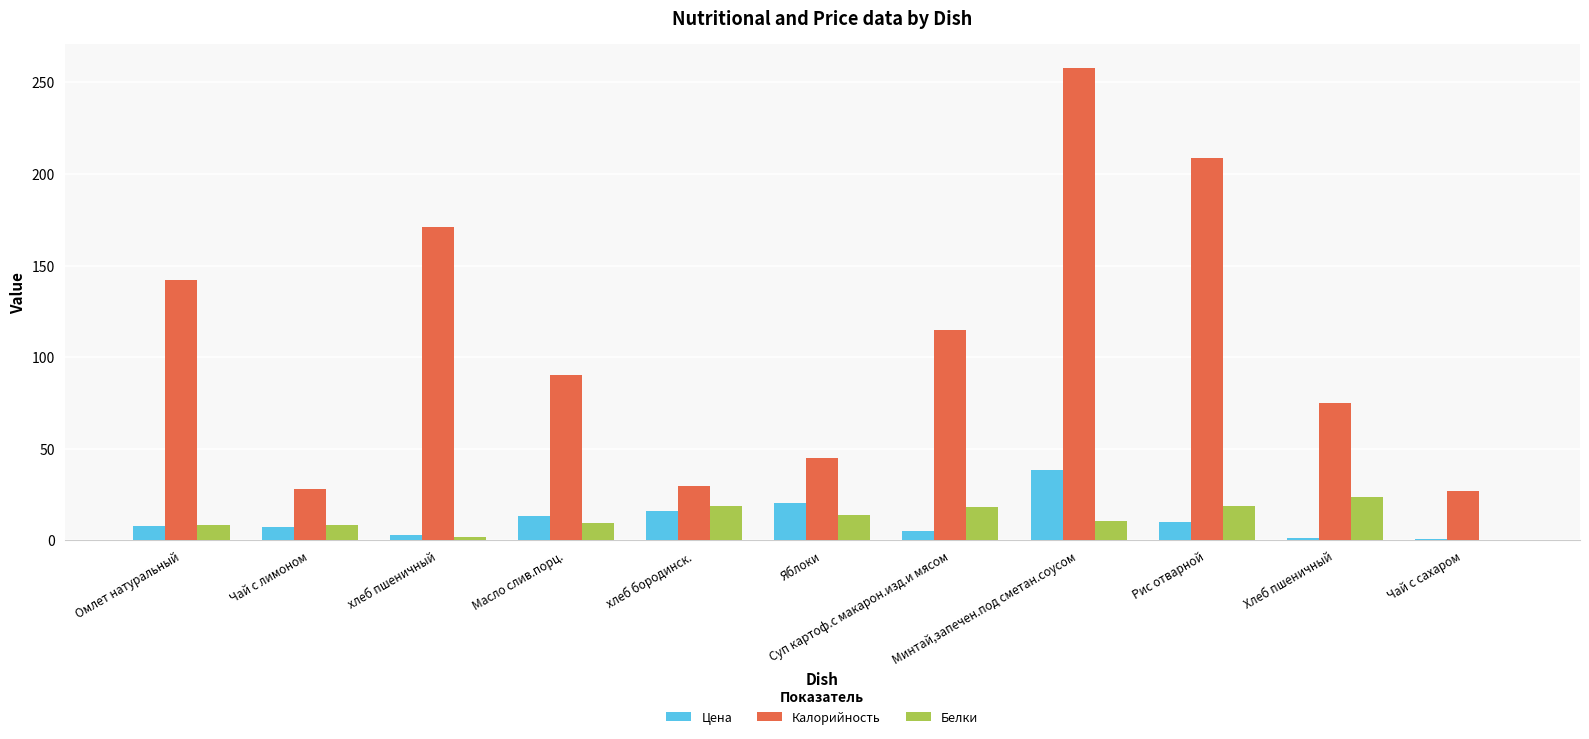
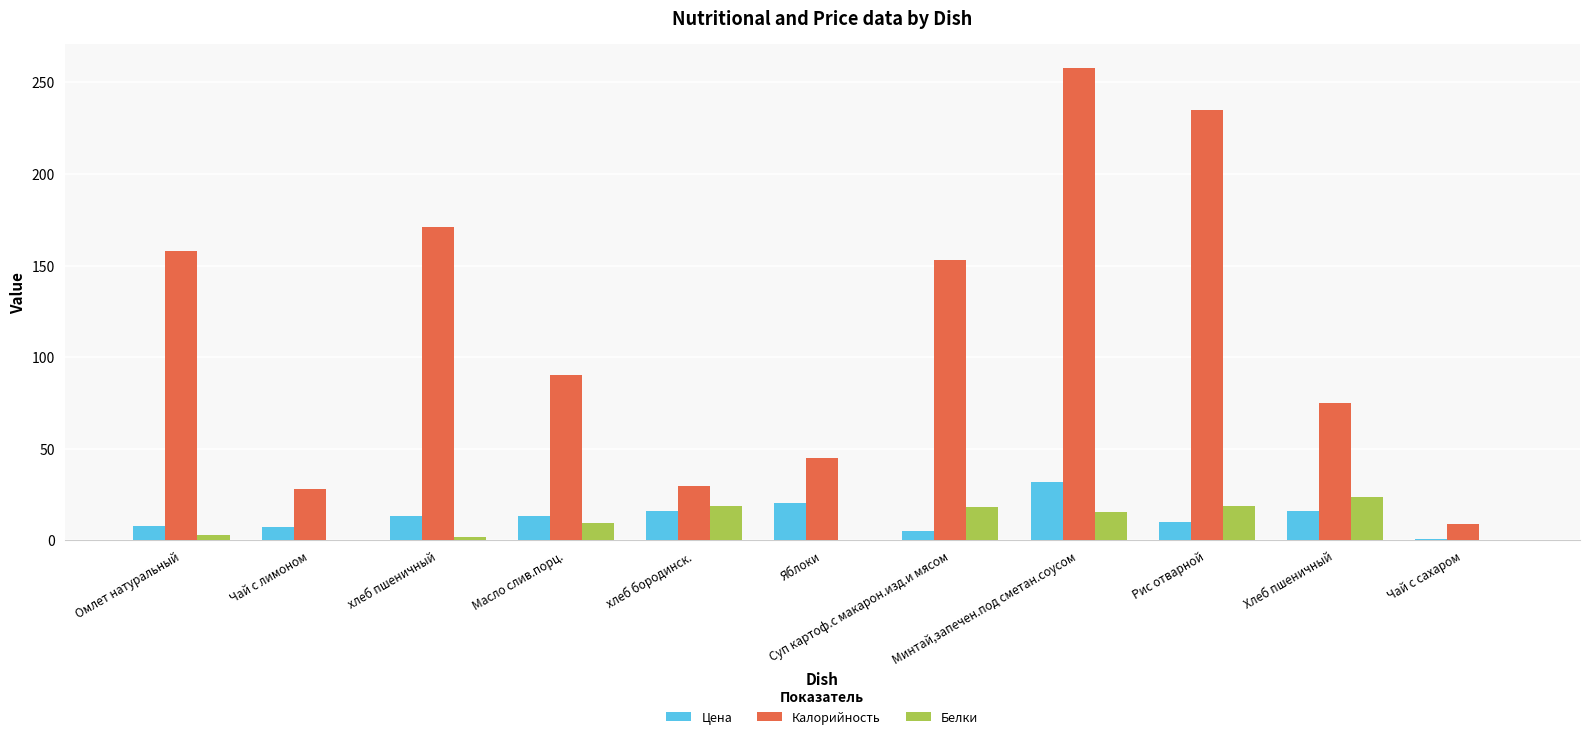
Калорийность, Омлет натуральный: 142 -> 158
Белки, Омлет натуральный: 9 -> 3
Белки, Чай с лимоном: 9 -> 0
Цена, хлеб пшеничный: 3 -> 14
Белки, Яблоки: 14 -> 0
Калорийность, Суп картоф.с макарон.изд.и мясом: 115 -> 153
Цена, Минтай,запечен.под сметан.соусом: 38 -> 32
Белки, Минтай,запечен.под сметан.соусом: 10 -> 15
Калорийность, Рис отварной: 209 -> 235
Цена, Хлеб пшеничный: 1 -> 16
Калорийность, Чай с сахаром: 27 -> 9
